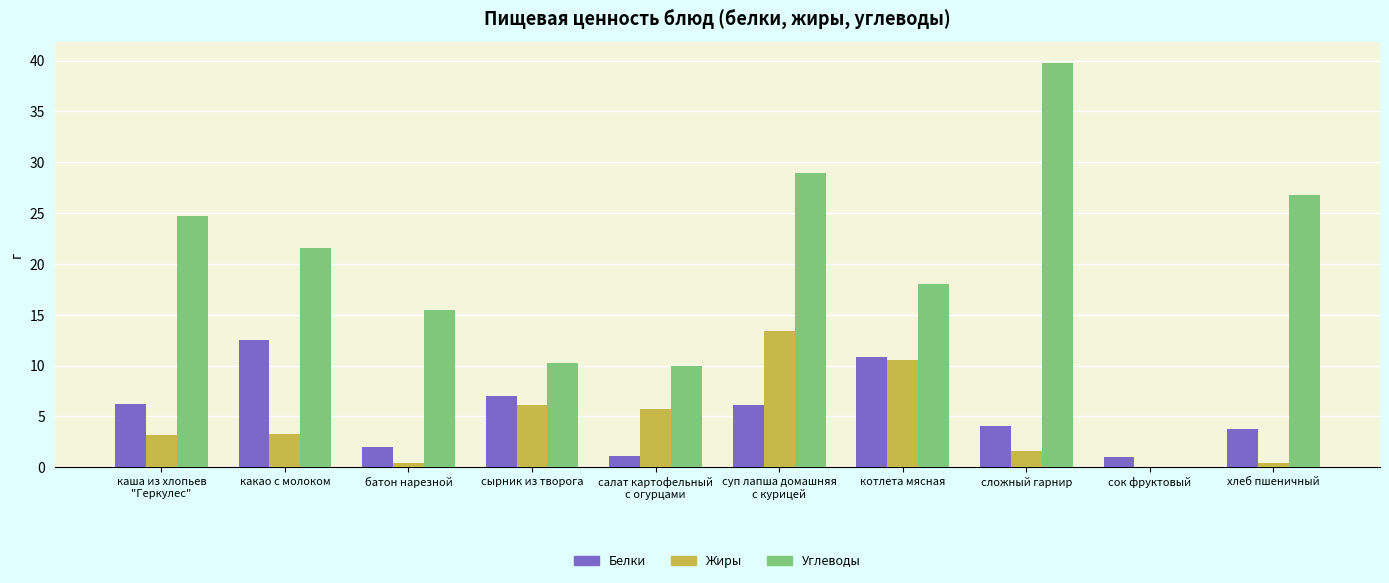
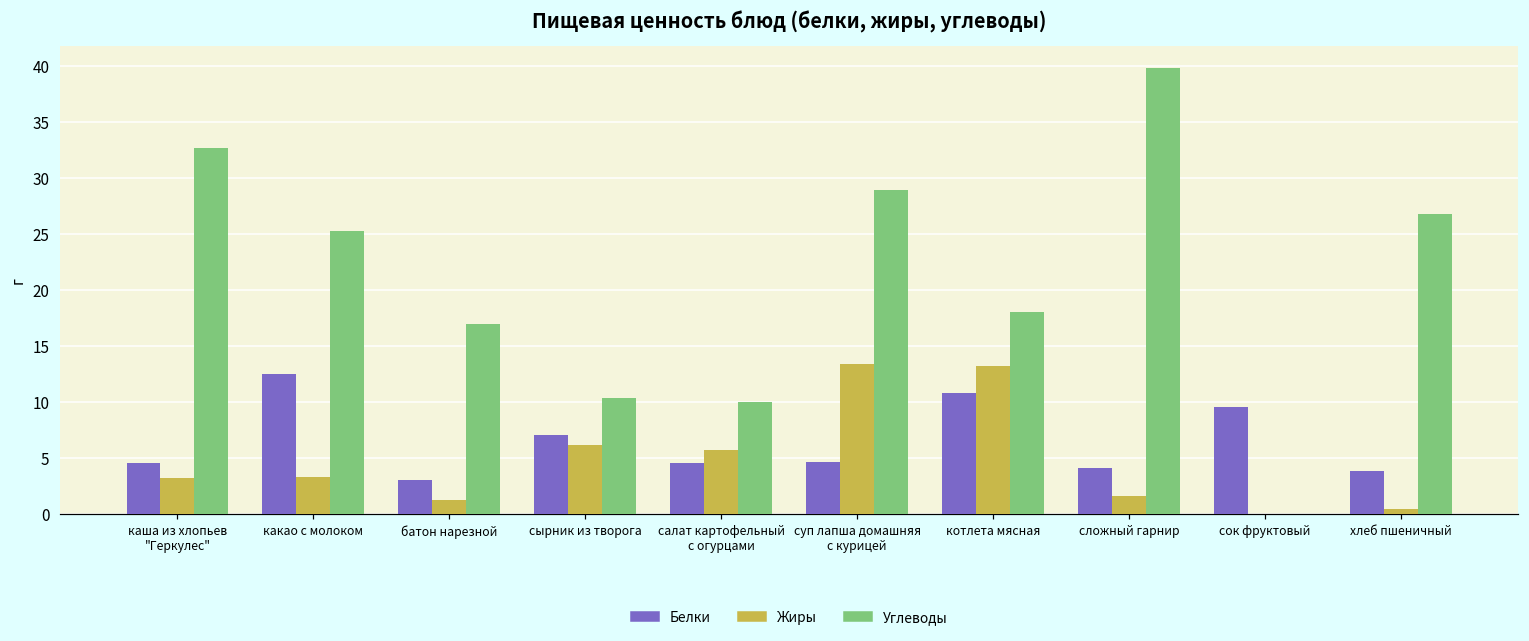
Белки, каша из хлопьев "Геркулес": 6.2 -> 4.5
Углеводы, каша из хлопьев "Геркулес": 24.7 -> 32.7
Углеводы, какао с молоком: 21.6 -> 25.3
Белки, батон нарезной: 2 -> 3
Жиры, батон нарезной: 0.4 -> 1.2
Углеводы, батон нарезной: 15.5 -> 17.0
Белки, салат картофельный с огурцами: 1.1 -> 4.5
Белки, суп лапша домашняя с курицей: 6.1 -> 4.6
Жиры, котлета мясная: 10.5 -> 13.2
Белки, сок фруктовый: 1.0 -> 9.5
